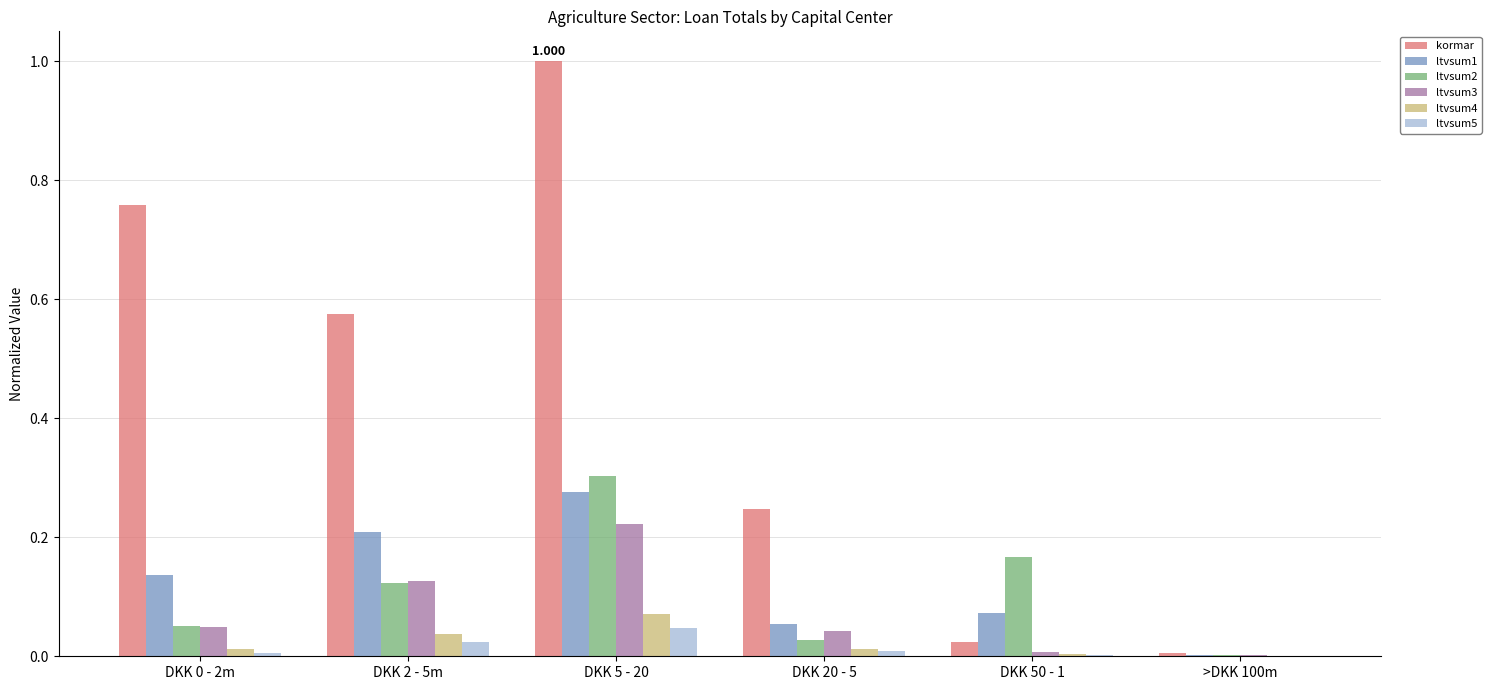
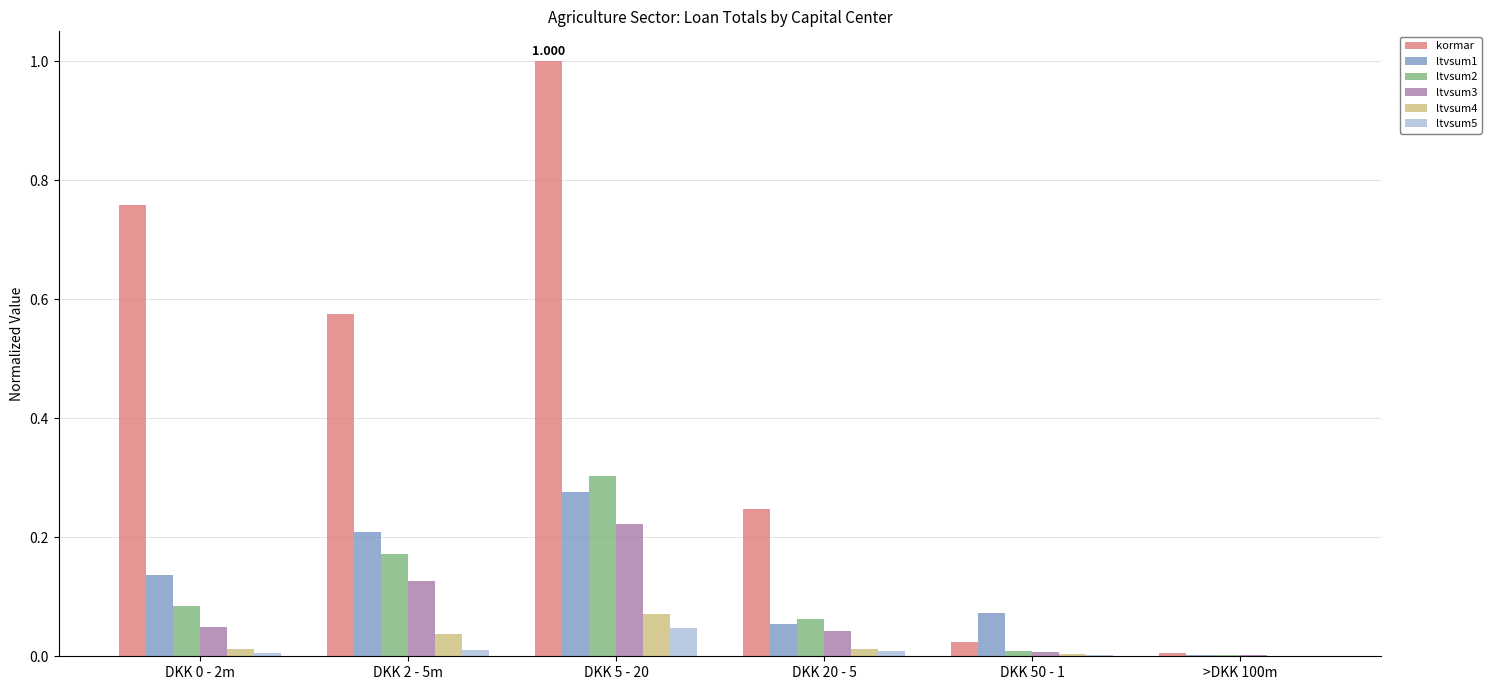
ltvsum2, DKK 0 - 2m: 0.05 -> 0.08
ltvsum2, DKK 2 - 5m: 0.12 -> 0.17
ltvsum5, DKK 2 - 5m: 0.02 -> 0.01
ltvsum2, DKK 20 - 5: 0.03 -> 0.06
ltvsum2, DKK 50 - 1: 0.17 -> 0.01
